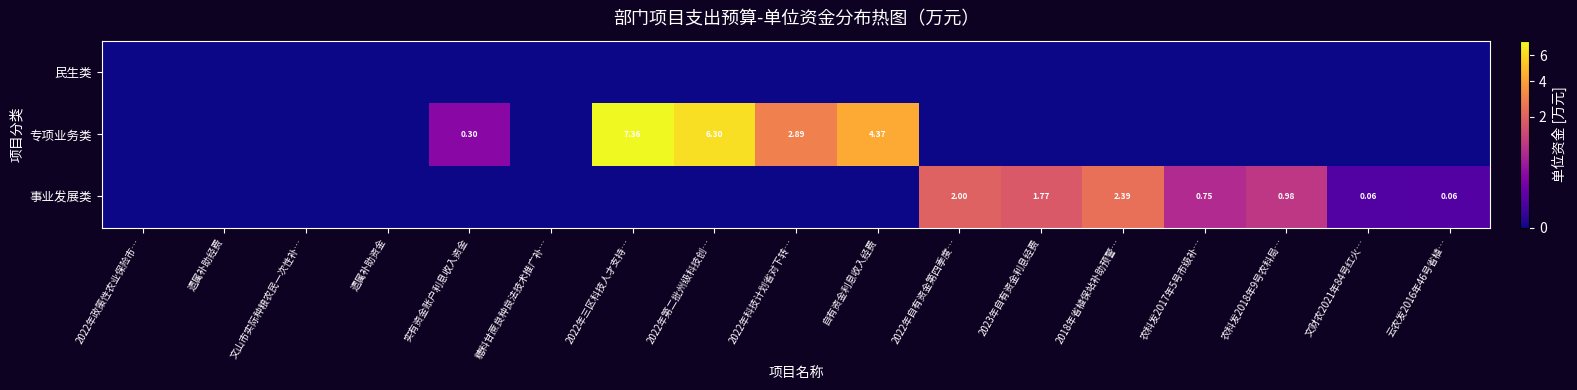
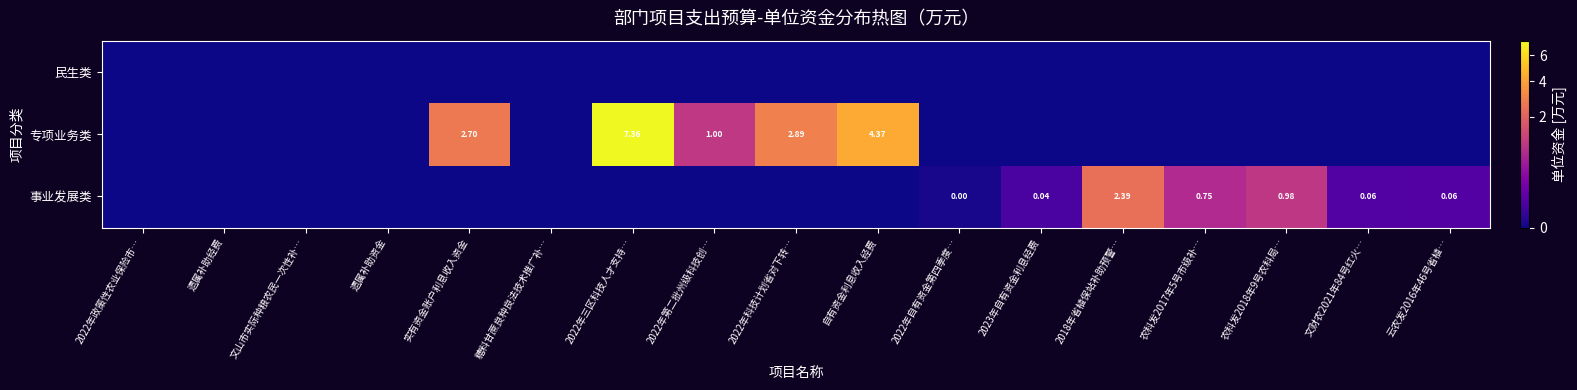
专项业务类, 实有资金账户利息收入资金: 0.30 -> 2.70
专项业务类, 2022年第二批州级科技创…: 6.30 -> 1.00
事业发展类, 2022年自有资金第四季度…: 2.00 -> 0.00
事业发展类, 2023年自有资金利息经费: 1.77 -> 0.04
